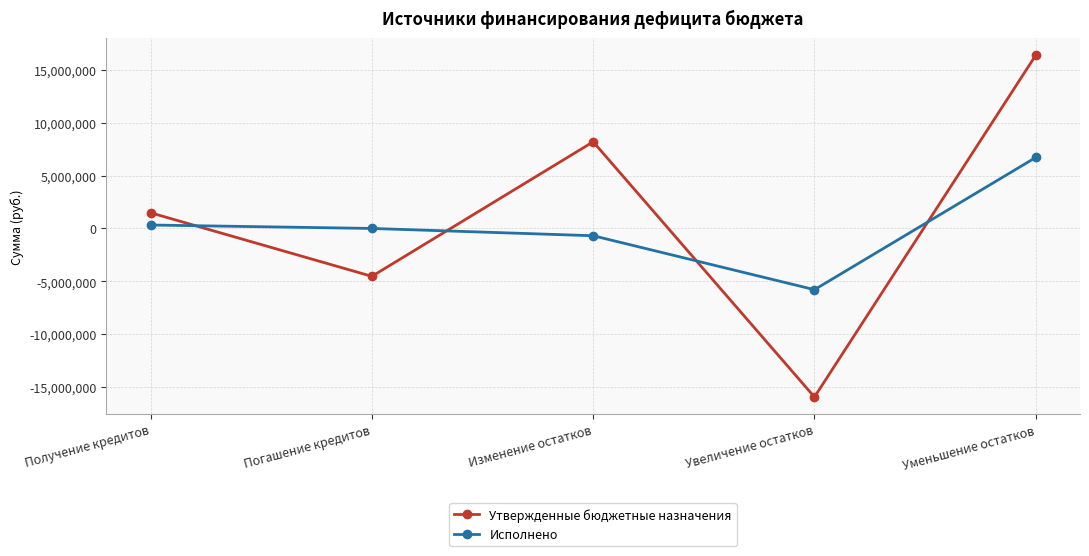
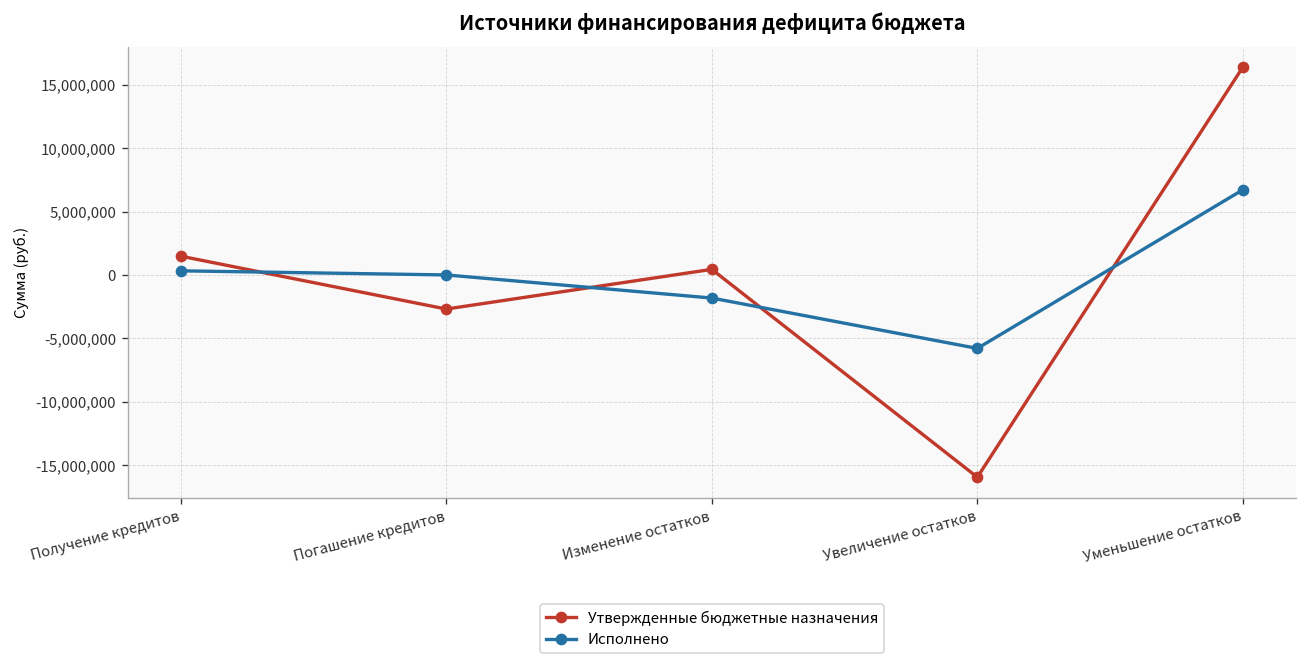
Утвержденные бюджетные назначения, Погашение кредитов: -4,500,000 -> -2,700,000
Утвержденные бюджетные назначения, Изменение остатков: 8,200,000 -> 400,000
Исполнено, Изменение остатков: -700,000 -> -1,800,000
